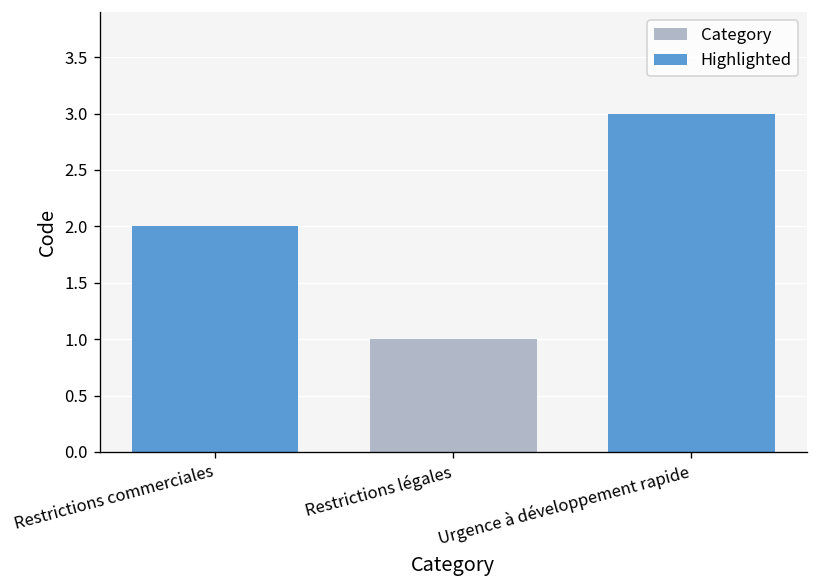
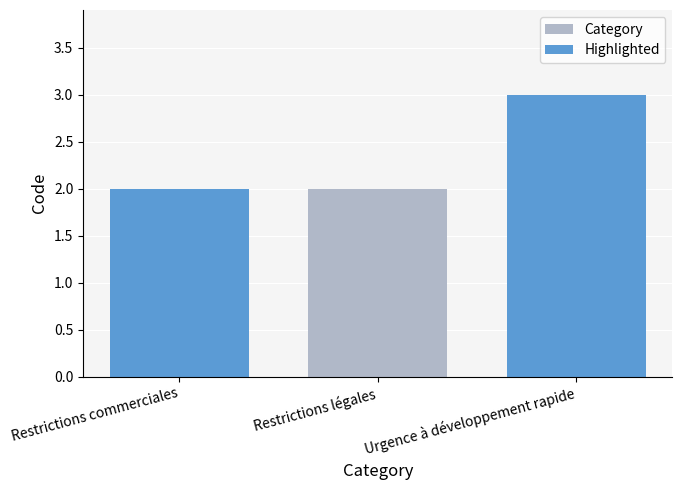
Category, Restrictions légales: 1 -> 2
